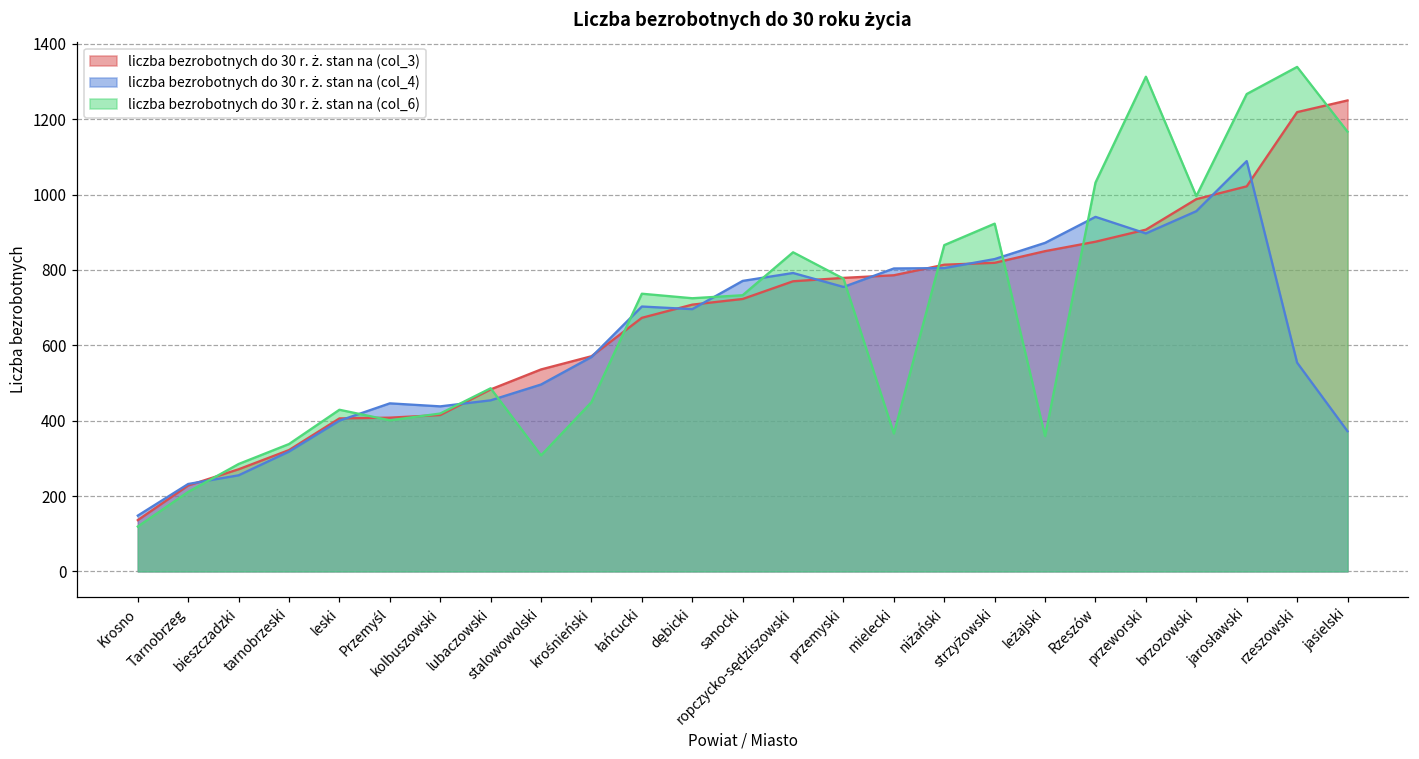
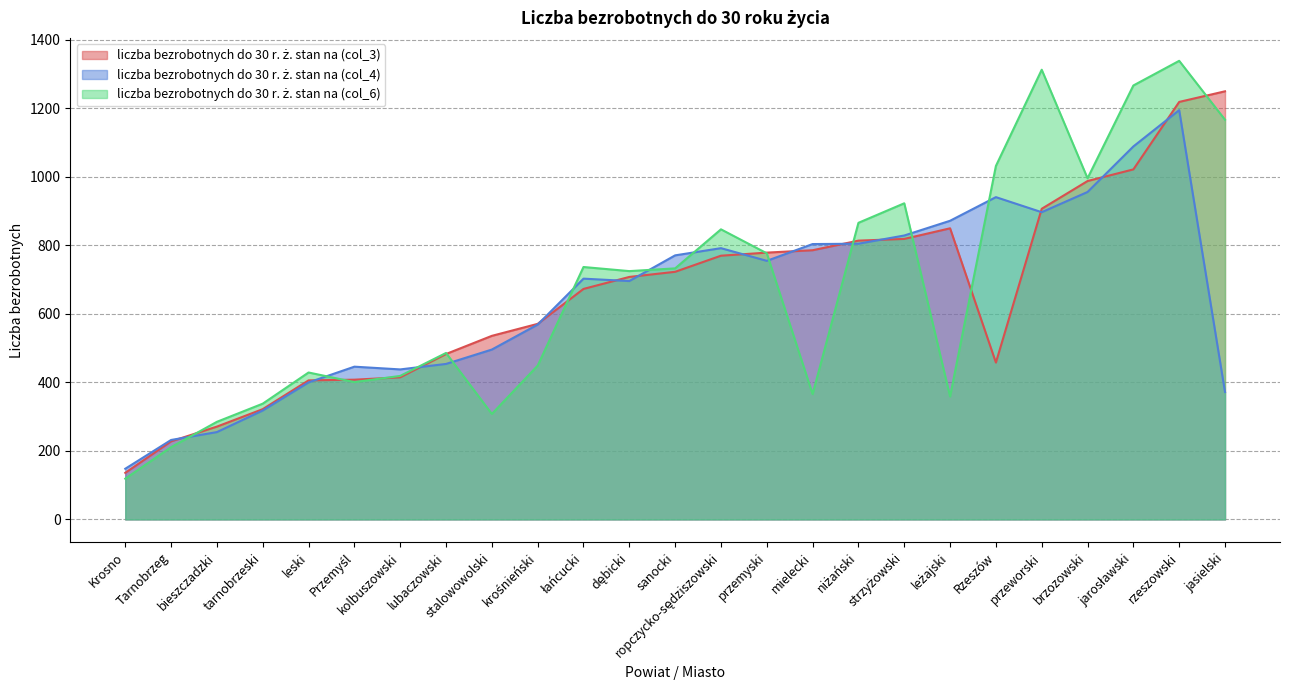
liczba bezrobotnych do 30 r. ż. stan na (col_3), Rzeszów: 880 -> 460
liczba bezrobotnych do 30 r. ż. stan na (col_4), rzeszowski: 550 -> 1200
